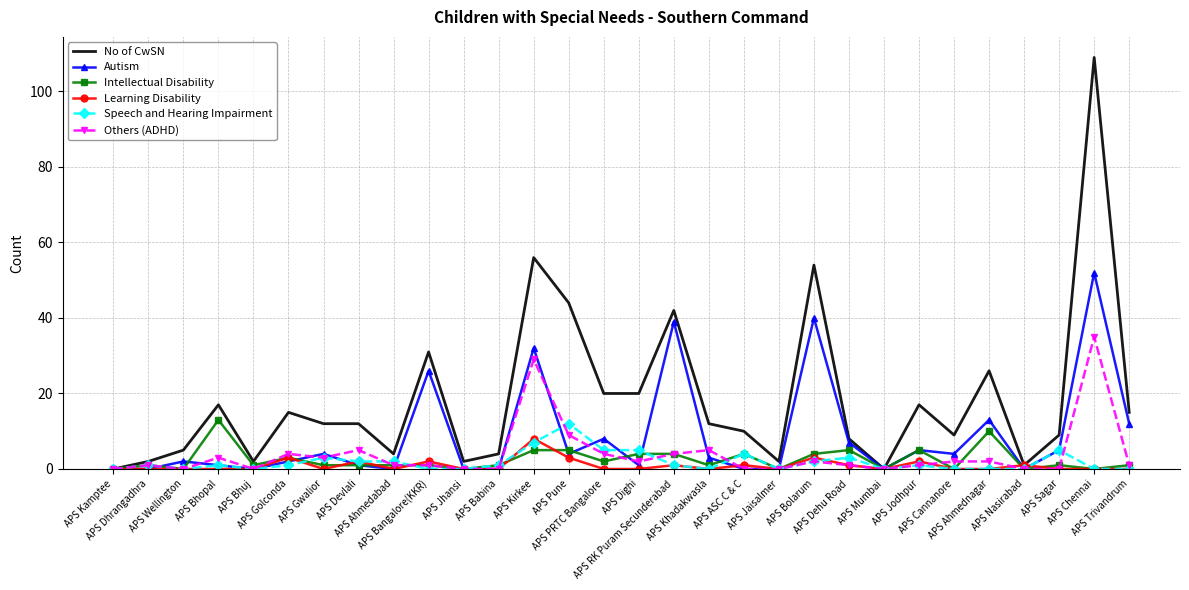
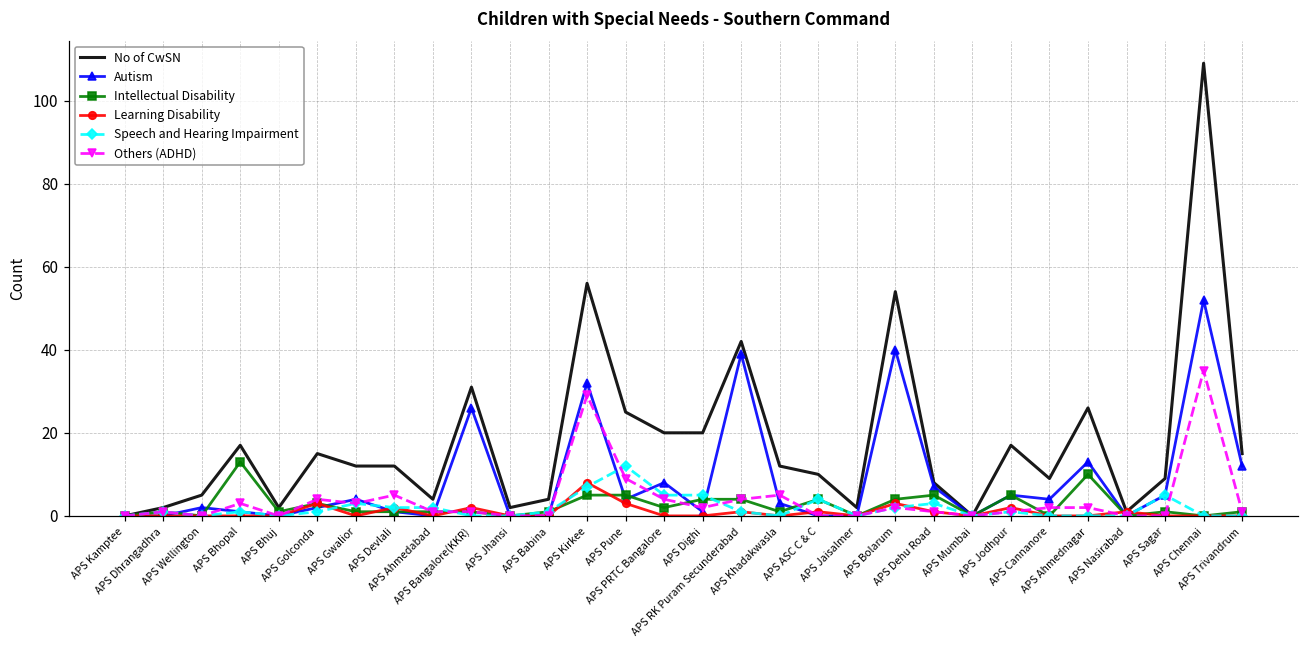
No of CwSN, APS Pune: 44 -> 25
